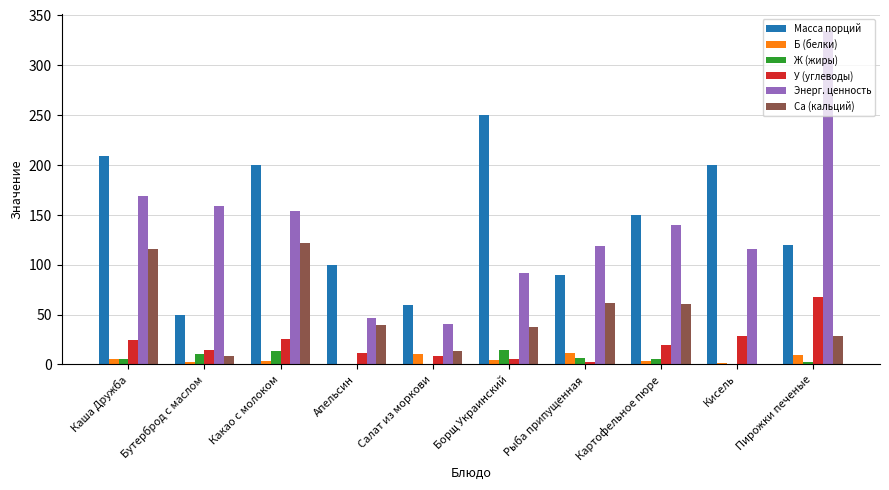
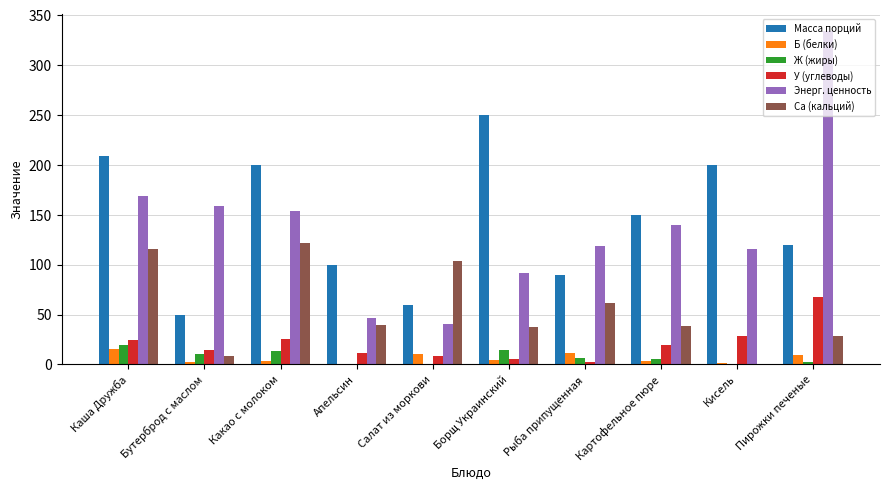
Б (белки), Каша Дружба: 10 -> 20
Ж (жиры), Каша Дружба: 10 -> 20
Ca (кальций), Салат из моркови: 10 -> 100
Ca (кальций), Картофельное пюре: 60 -> 40
